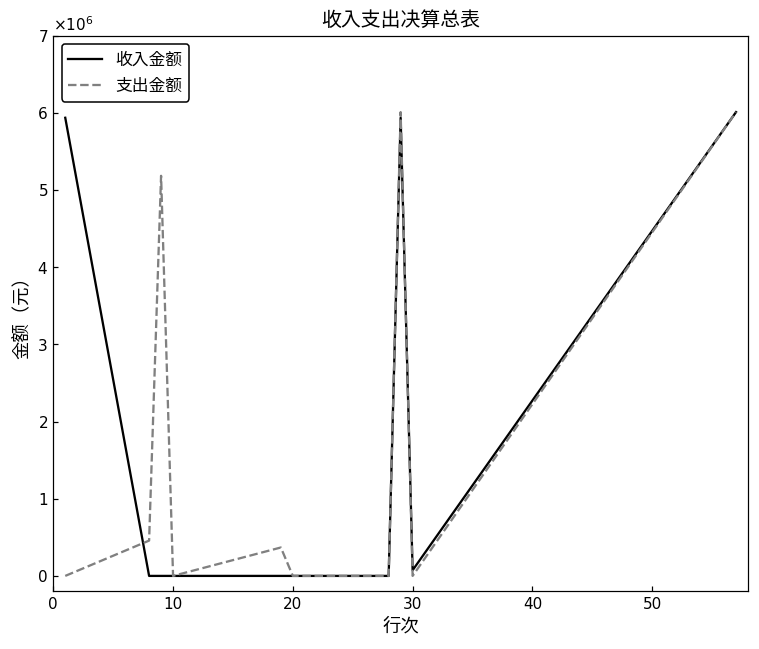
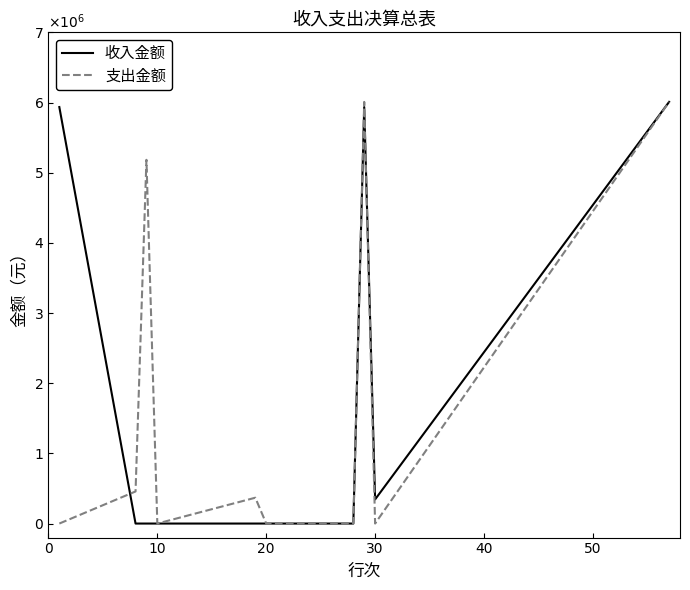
收入金额, 30: 100000 -> 300000
